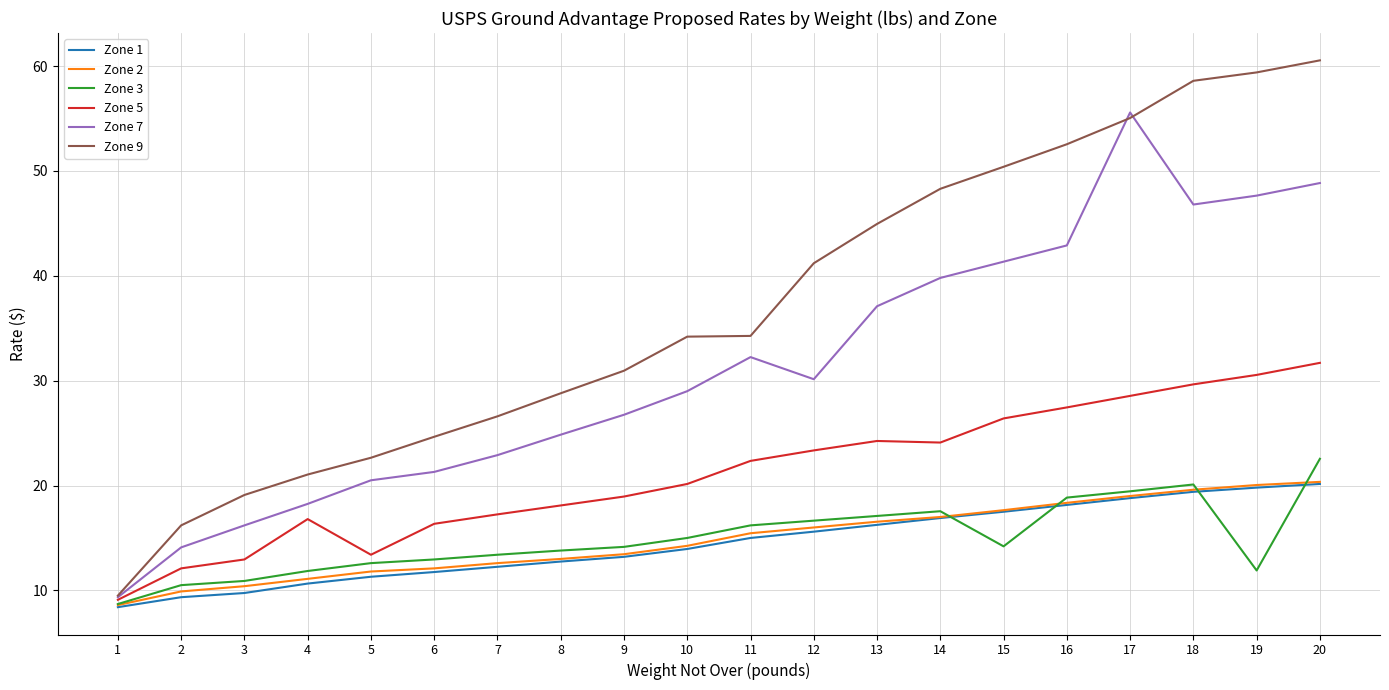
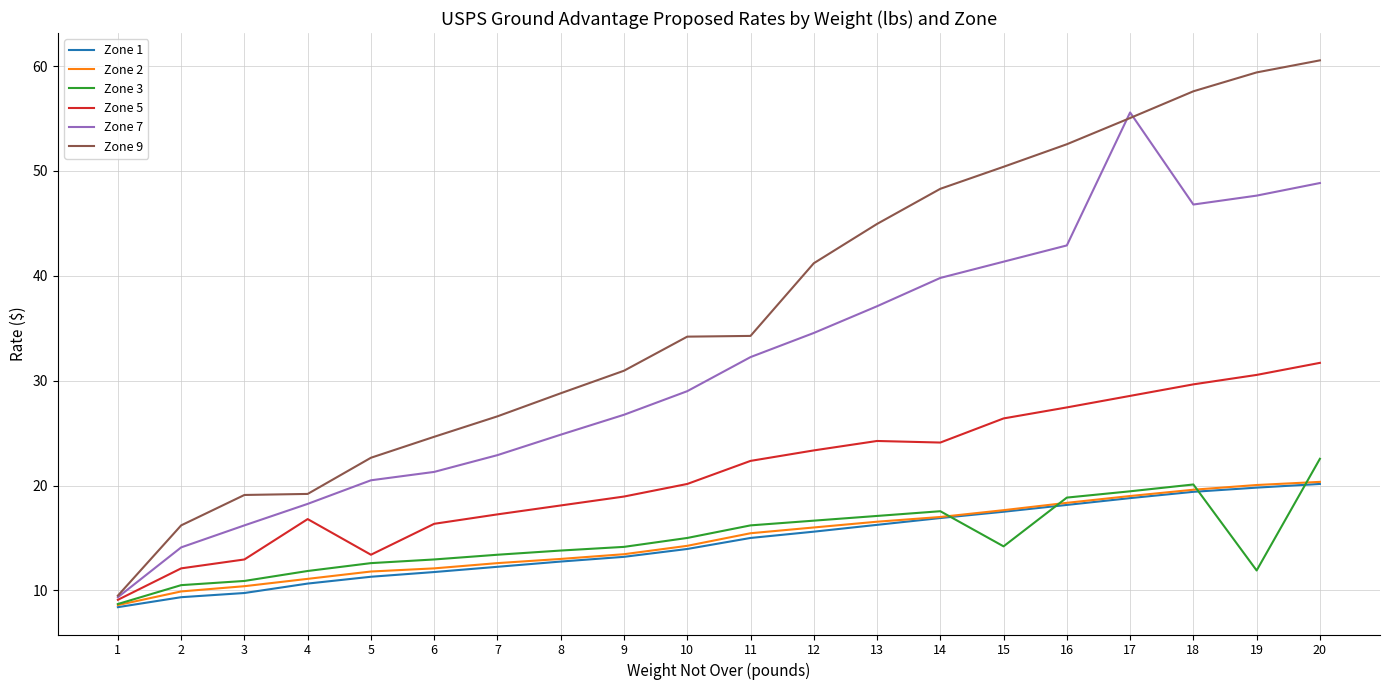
Zone 9, 4: 21.1 -> 19.2
Zone 7, 12: 30.1 -> 34.6
Zone 9, 18: 58.6 -> 57.6
